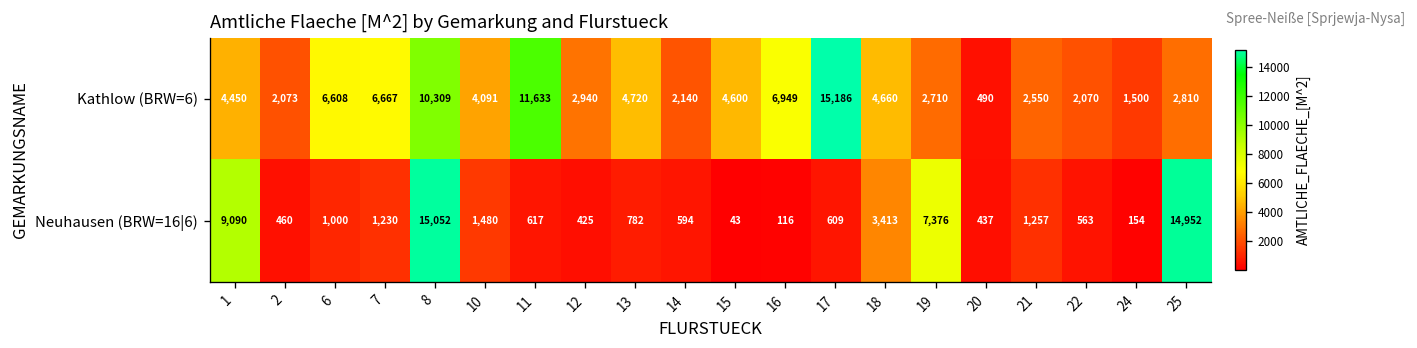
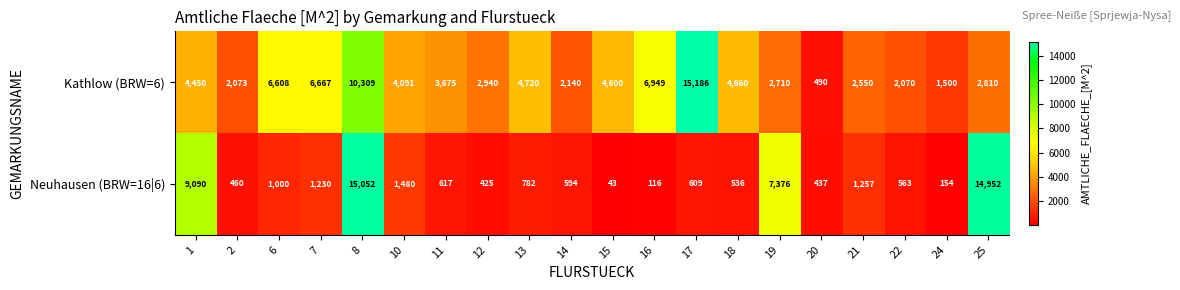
Kathlow (BRW=6), 11: 11,633 -> 3,675
Neuhausen (BRW=16|6), 18: 3,413 -> 536
